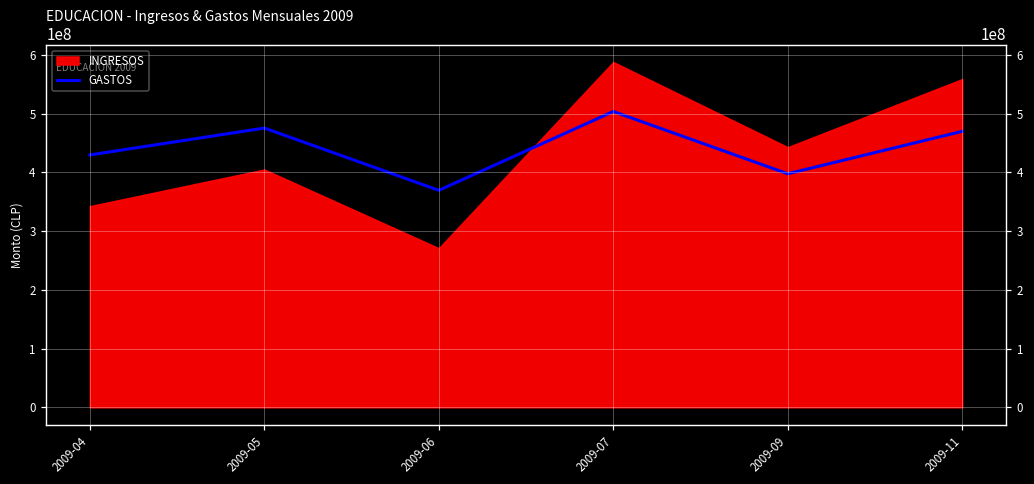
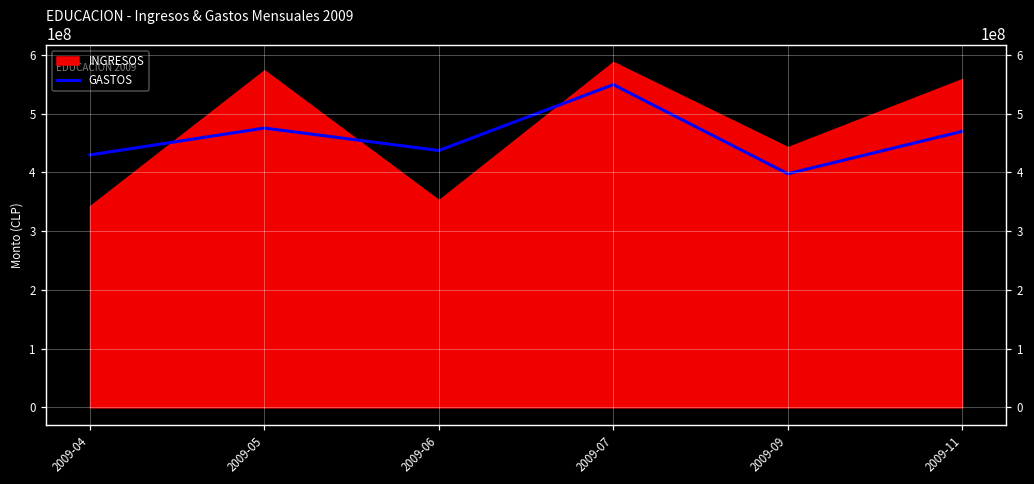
INGRESOS, 2009-05: 410000000 -> 570000000
GASTOS, 2009-06: 370000000 -> 440000000
INGRESOS, 2009-06: 270000000 -> 350000000
GASTOS, 2009-07: 500000000 -> 550000000
